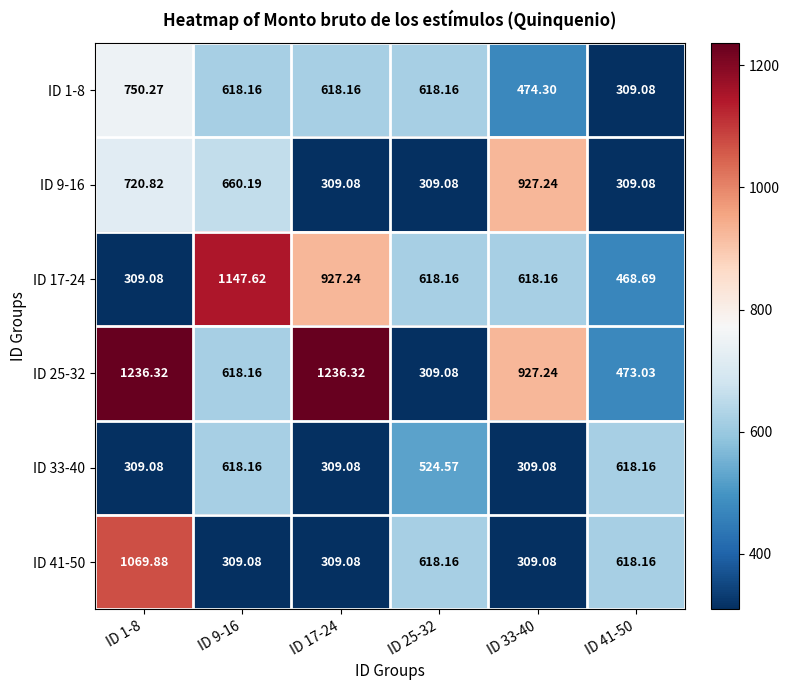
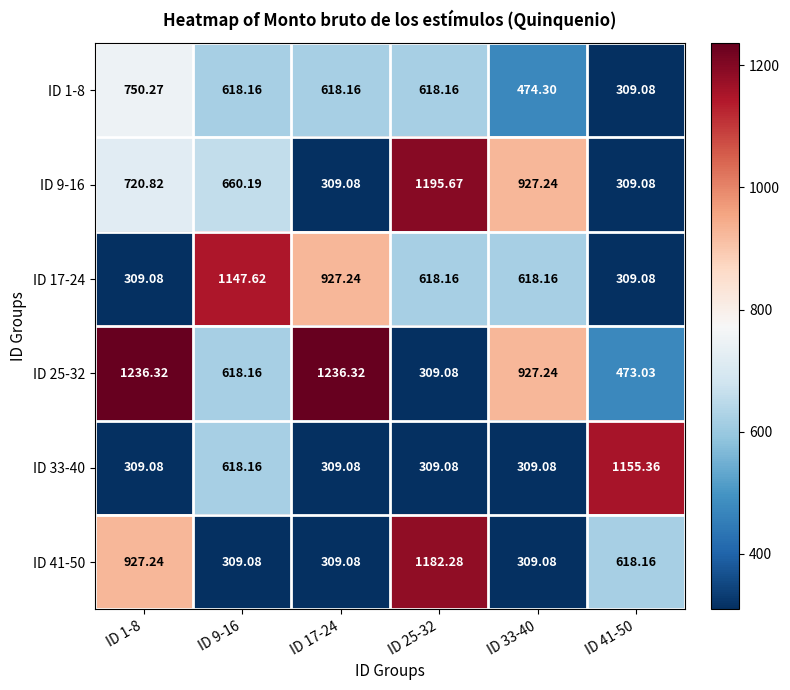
ID 9-16, ID 25-32: 309.08 -> 1195.67
ID 17-24, ID 41-50: 468.69 -> 309.08
ID 33-40, ID 25-32: 524.57 -> 309.08
ID 33-40, ID 41-50: 618.16 -> 1155.36
ID 41-50, ID 1-8: 1069.88 -> 927.24
ID 41-50, ID 25-32: 618.16 -> 1182.28
